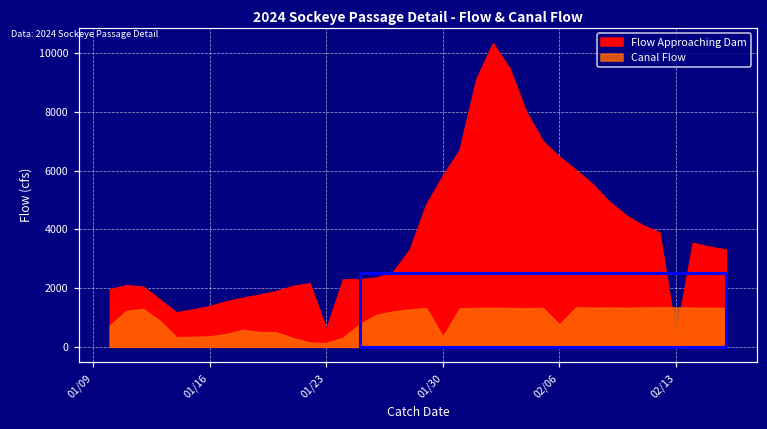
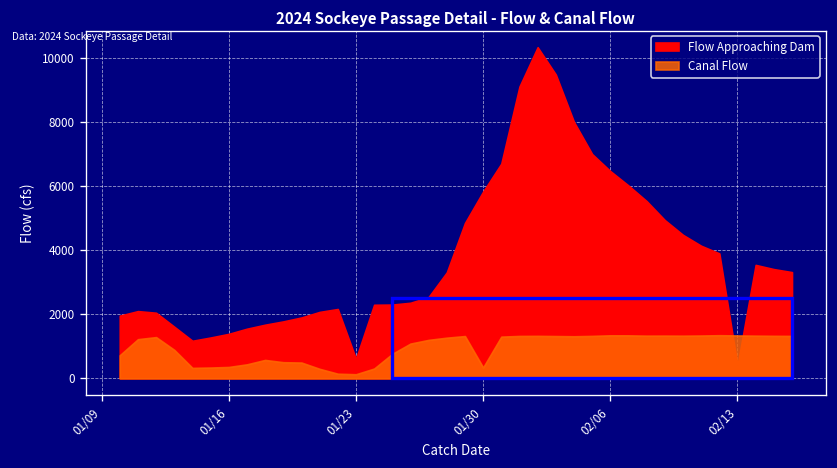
Canal Flow, 02/06: 800 -> 1300
